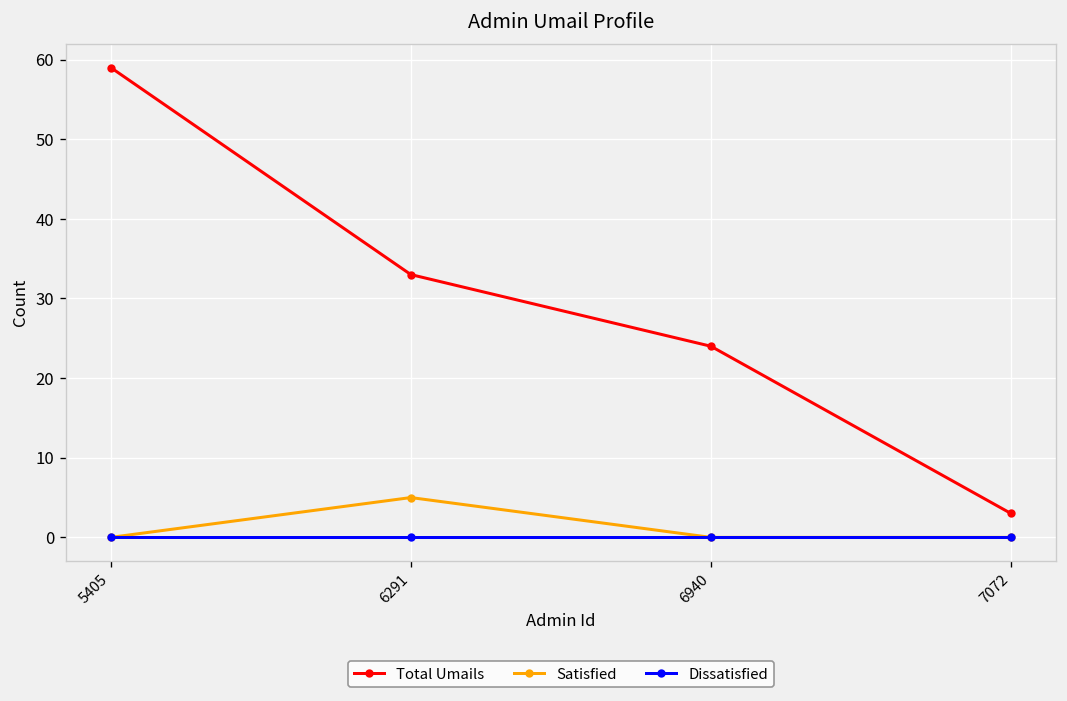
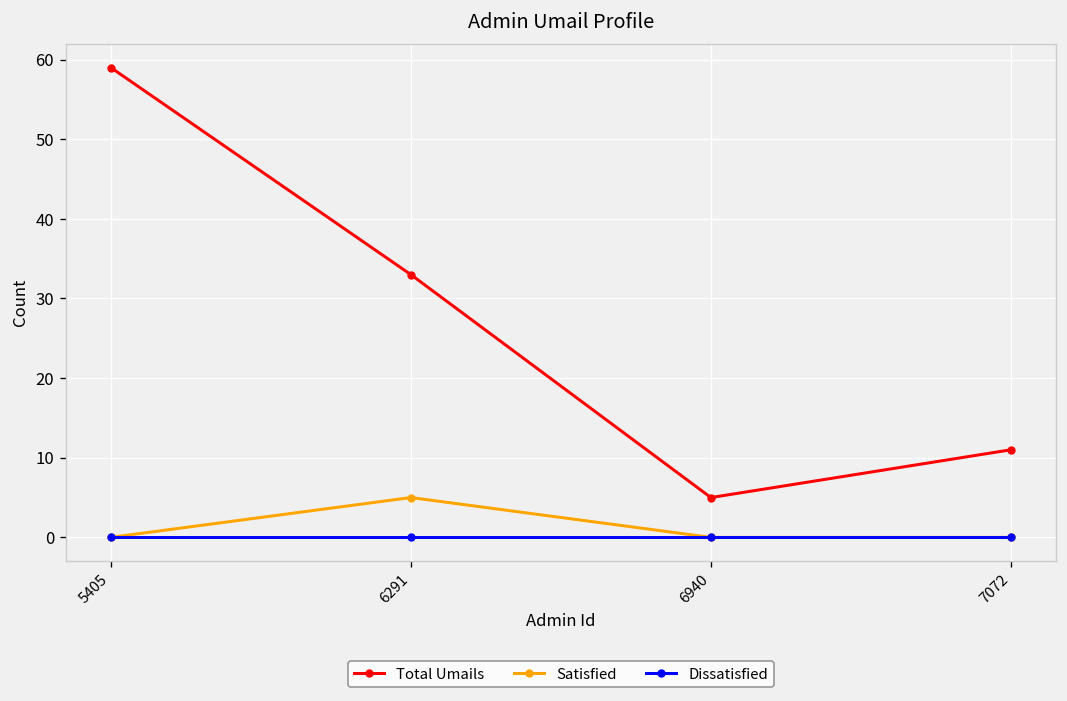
Total Umails, 6940: 24 -> 5
Total Umails, 7072: 3 -> 11
